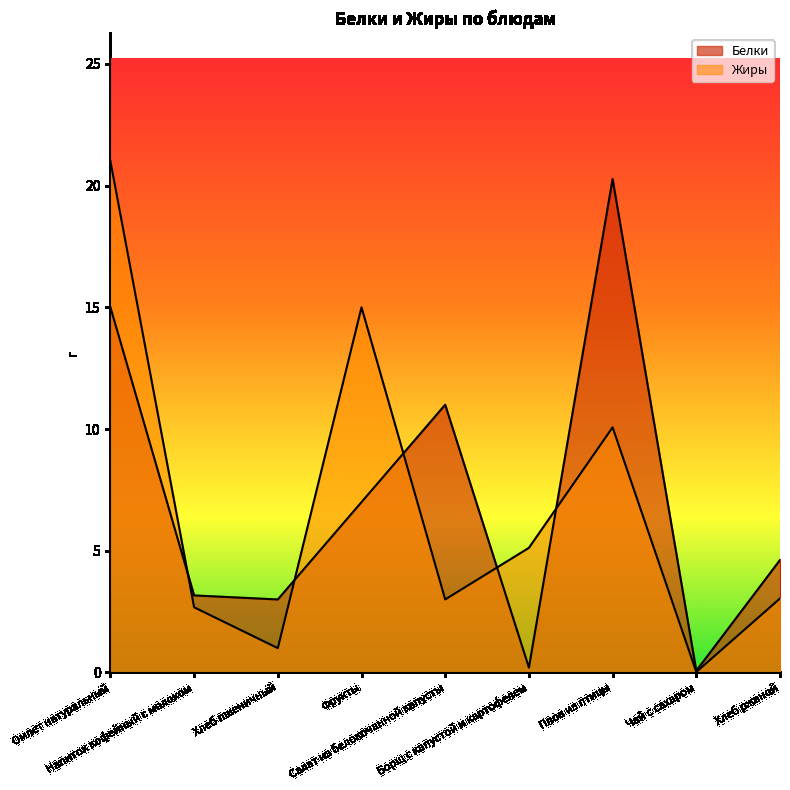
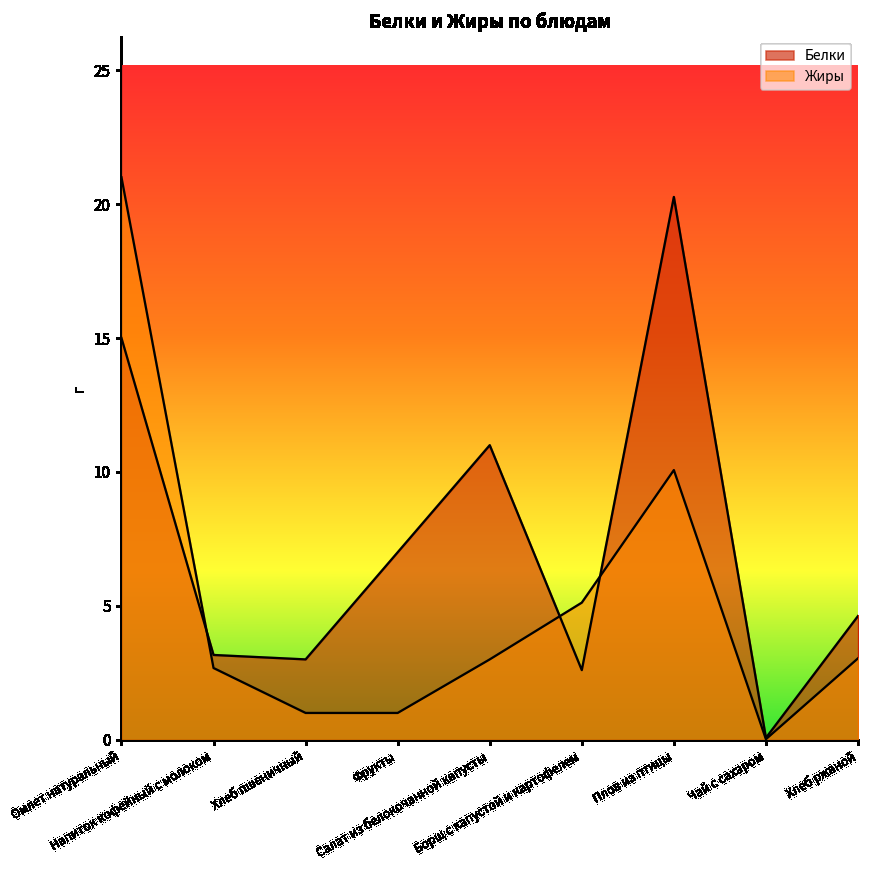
Жиры, Фрукты: 15 -> 1
Белки, Борщ с капустой и картофелем: 0.2 -> 2.6
